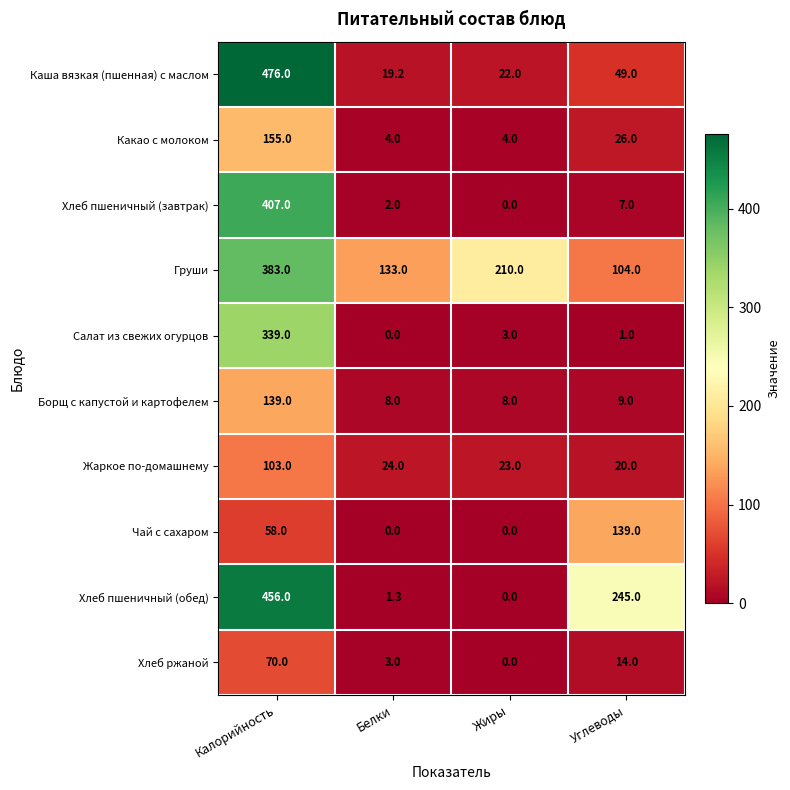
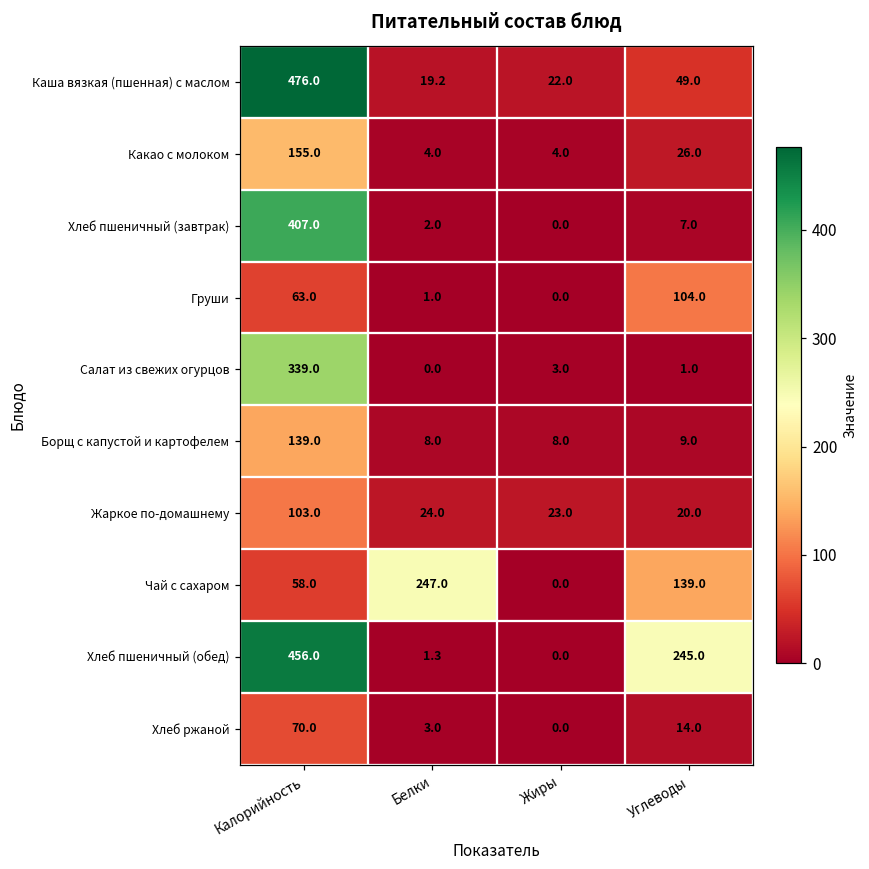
Груши, Калорийность: 383.0 -> 63.0
Груши, Белки: 133.0 -> 1.0
Груши, Жиры: 210.0 -> 0.0
Чай с сахаром, Белки: 0.0 -> 247.0
